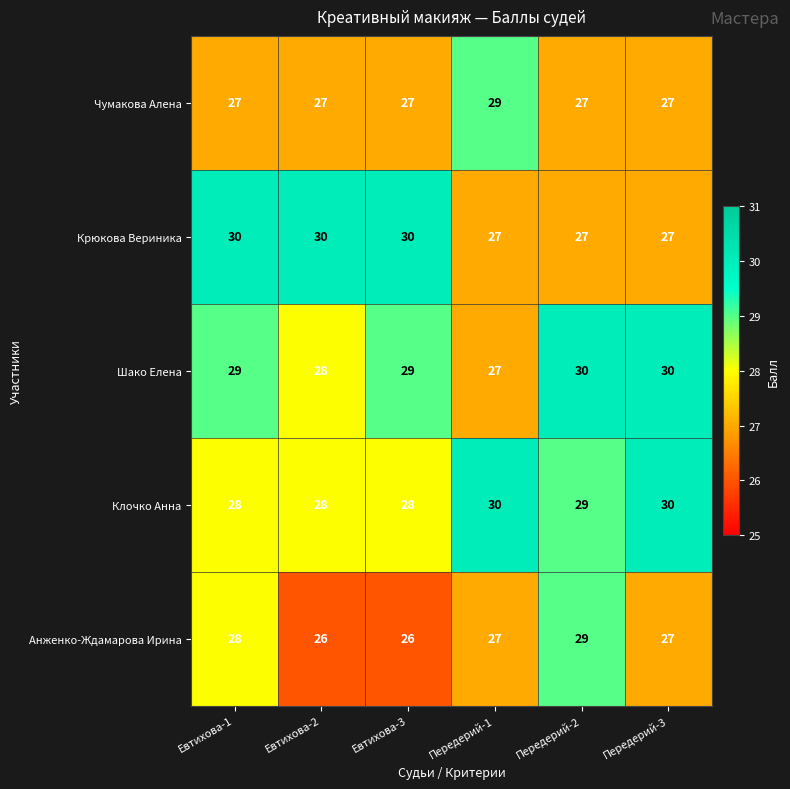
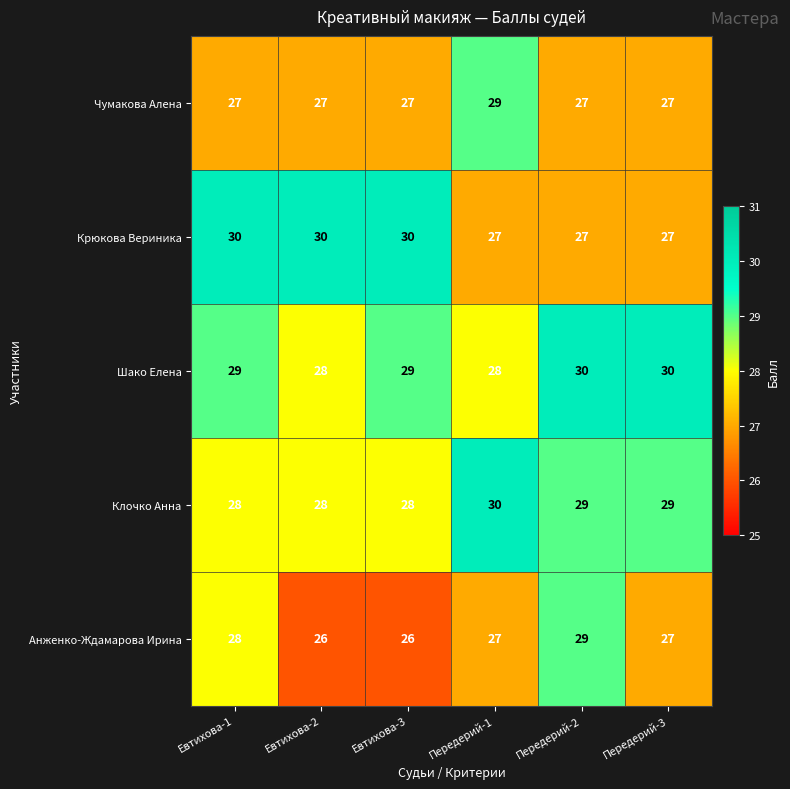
Шако Елена, Передерий-1: 27 -> 28
Клочко Анна, Передерий-3: 30 -> 29
